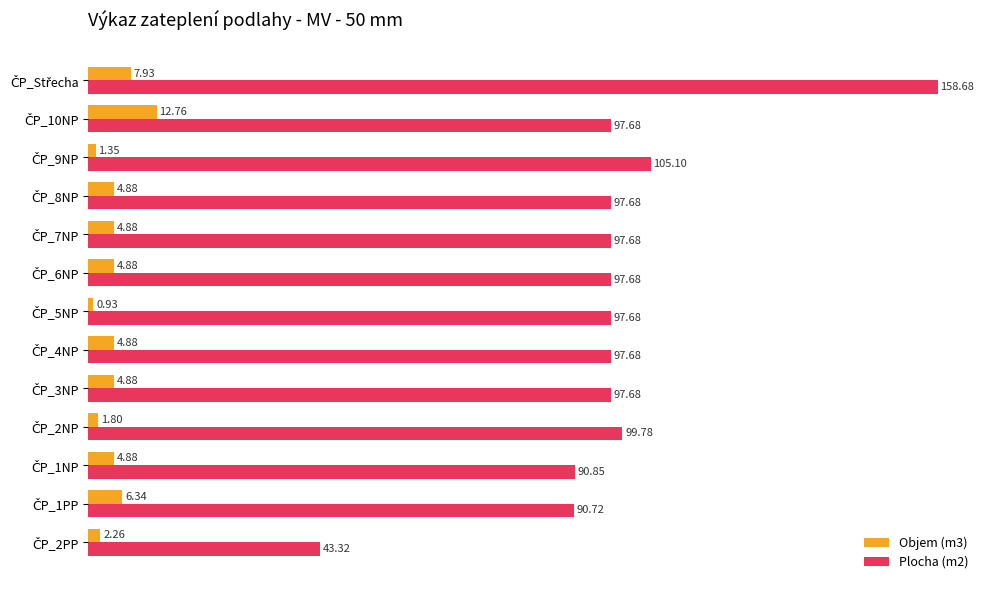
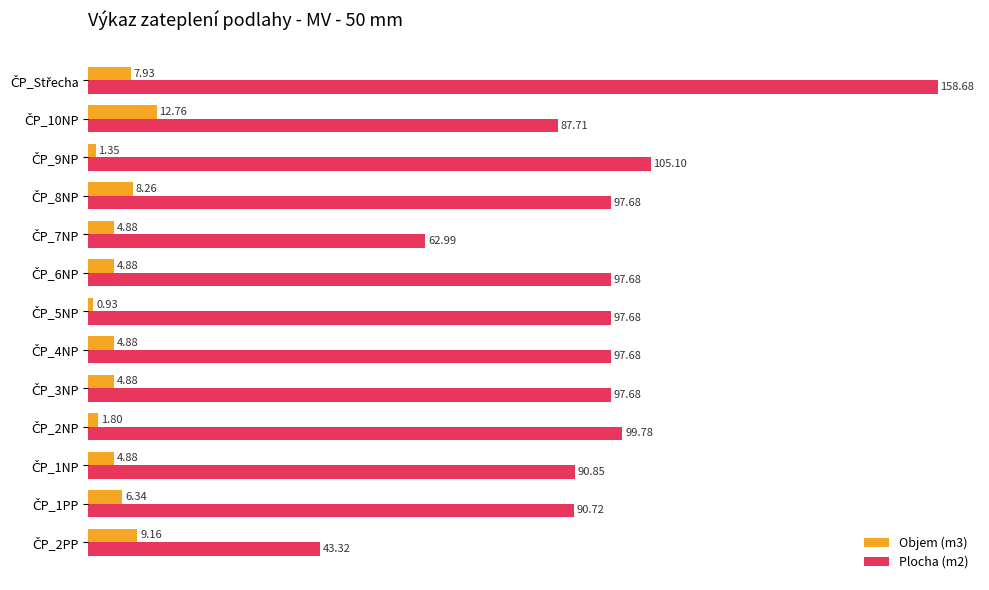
Plocha (m2), ČP_10NP: 97.68 -> 87.71
Objem (m3), ČP_8NP: 4.88 -> 8.26
Plocha (m2), ČP_7NP: 97.68 -> 62.99
Objem (m3), ČP_2PP: 2.26 -> 9.16
